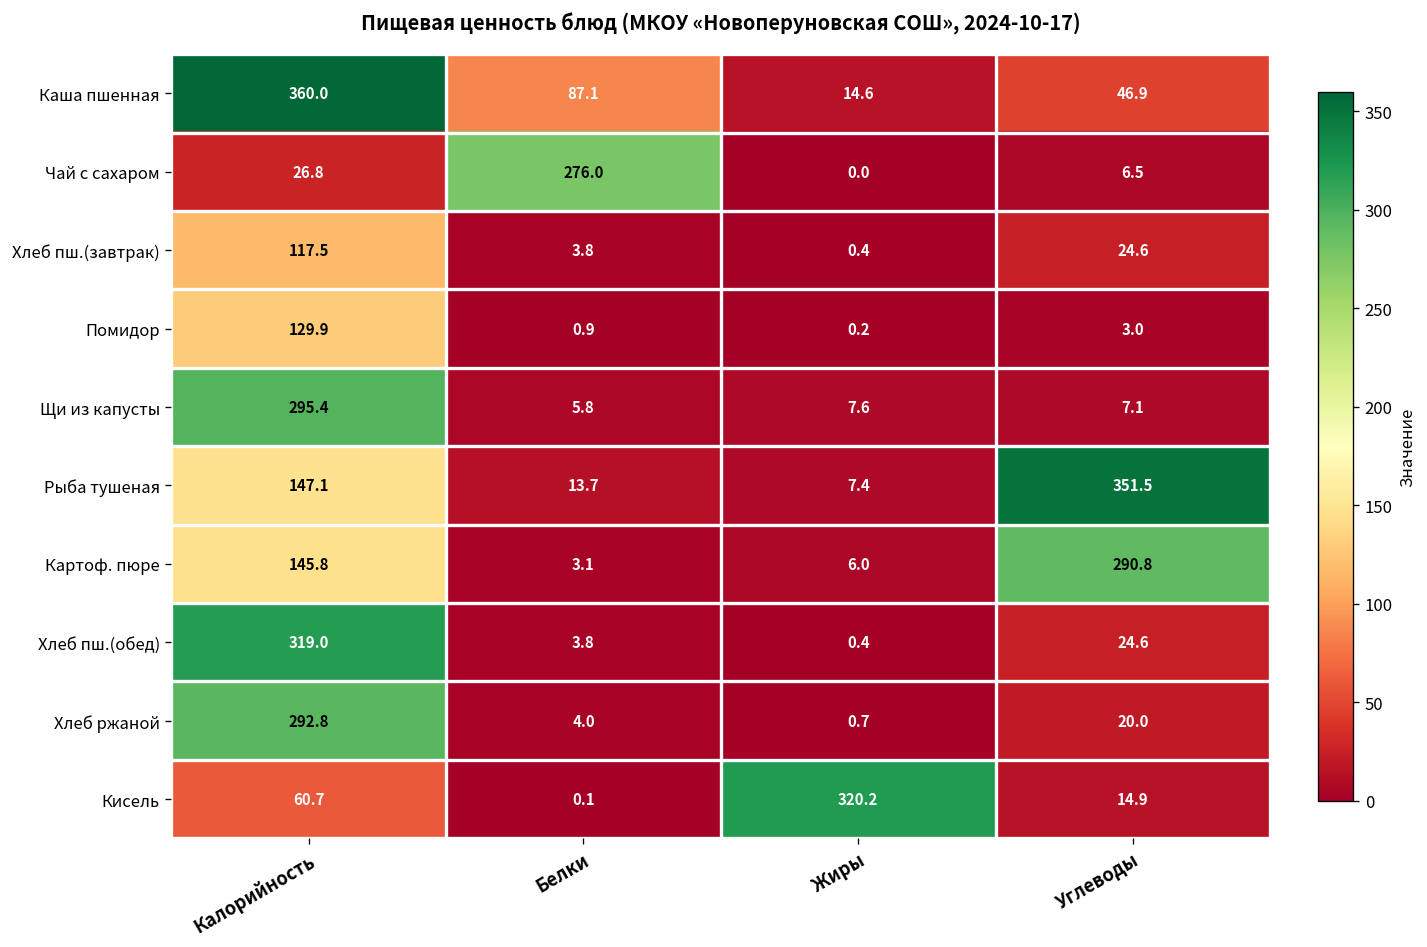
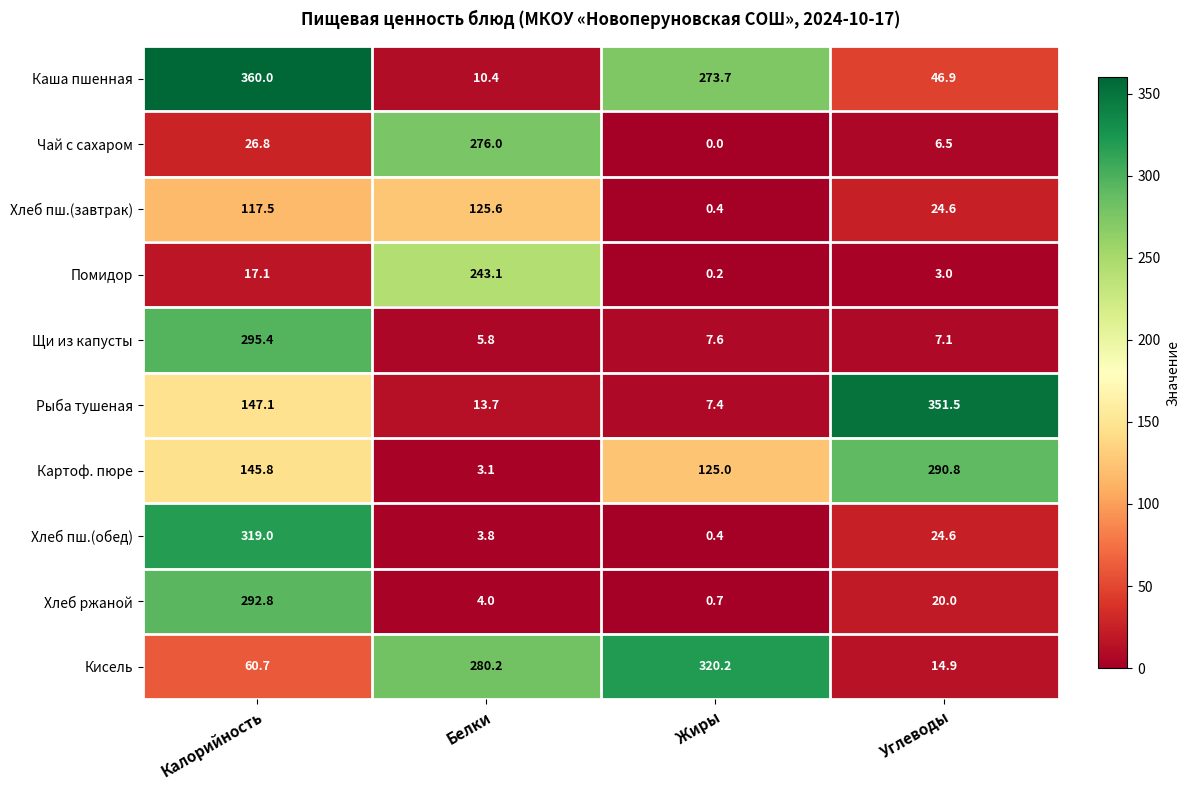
Каша пшенная, Белки: 87.1 -> 10.4
Каша пшенная, Жиры: 14.6 -> 273.7
Хлеб пш.(завтрак), Белки: 3.8 -> 125.6
Помидор, Калорийность: 129.9 -> 17.1
Помидор, Белки: 0.9 -> 243.1
Картоф. пюре, Жиры: 6.0 -> 125.0
Кисель, Белки: 0.1 -> 280.2
